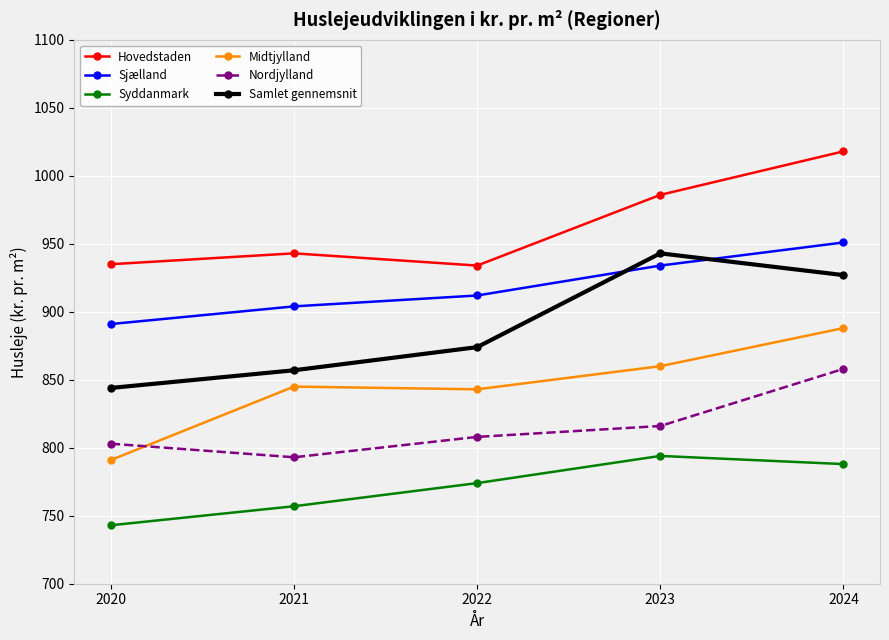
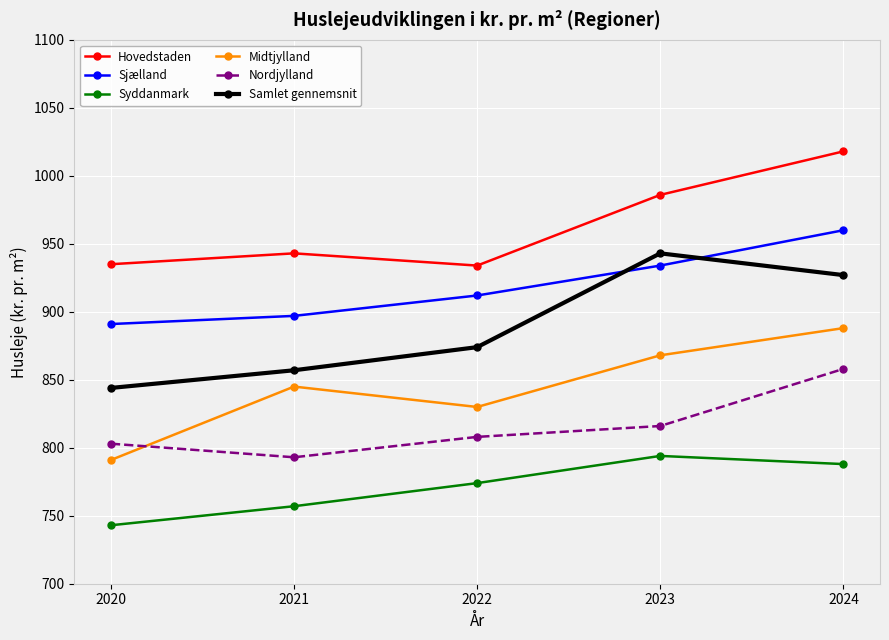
Sjælland, 2021: 904 -> 897
Midtjylland, 2022: 843 -> 830
Midtjylland, 2023: 860 -> 868
Sjælland, 2024: 951 -> 960
